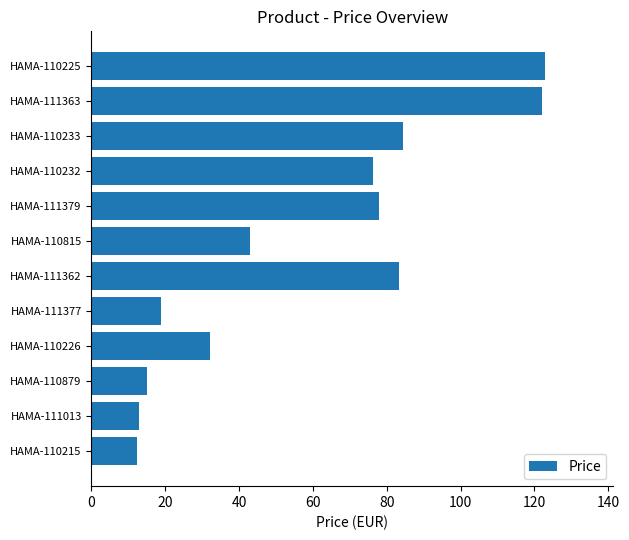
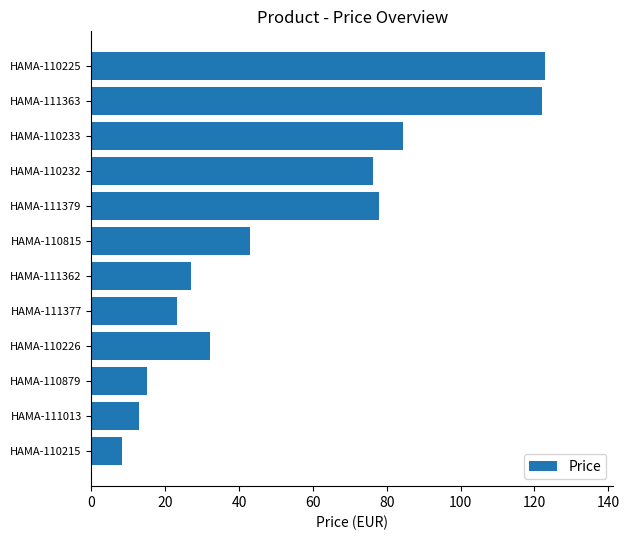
HAMA-111362: 83 -> 27
HAMA-111377: 19 -> 23
HAMA-110215: 12 -> 8
